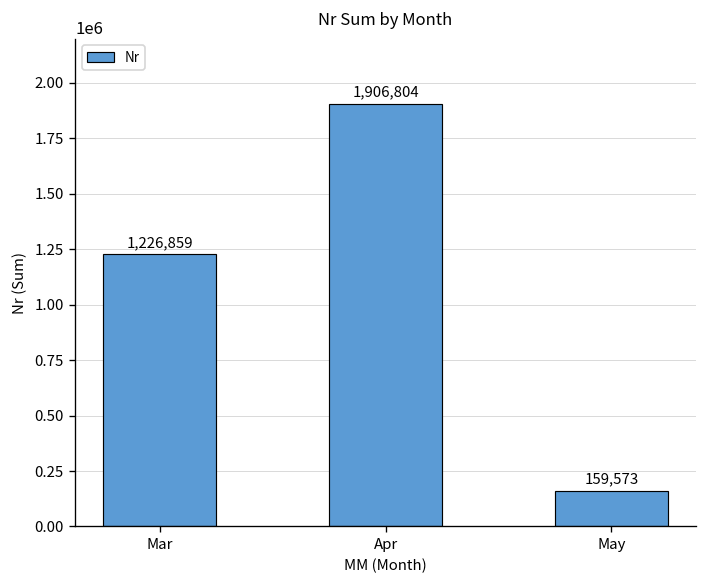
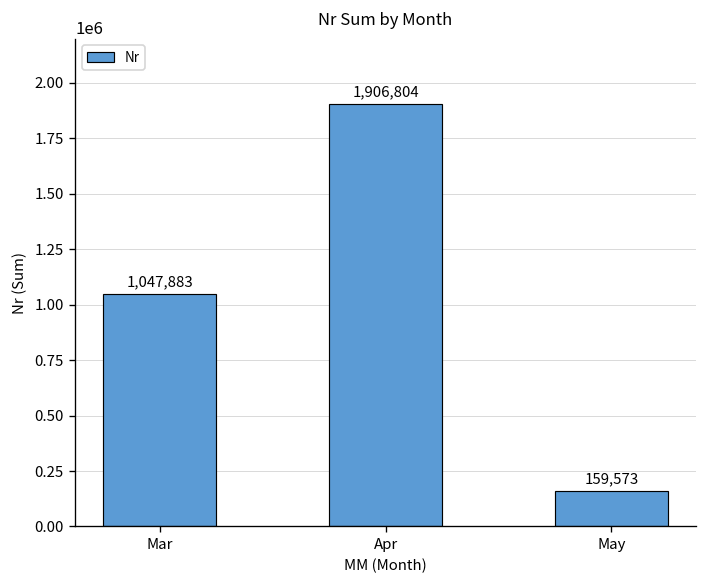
Mar: 1,226,859 -> 1,047,883
